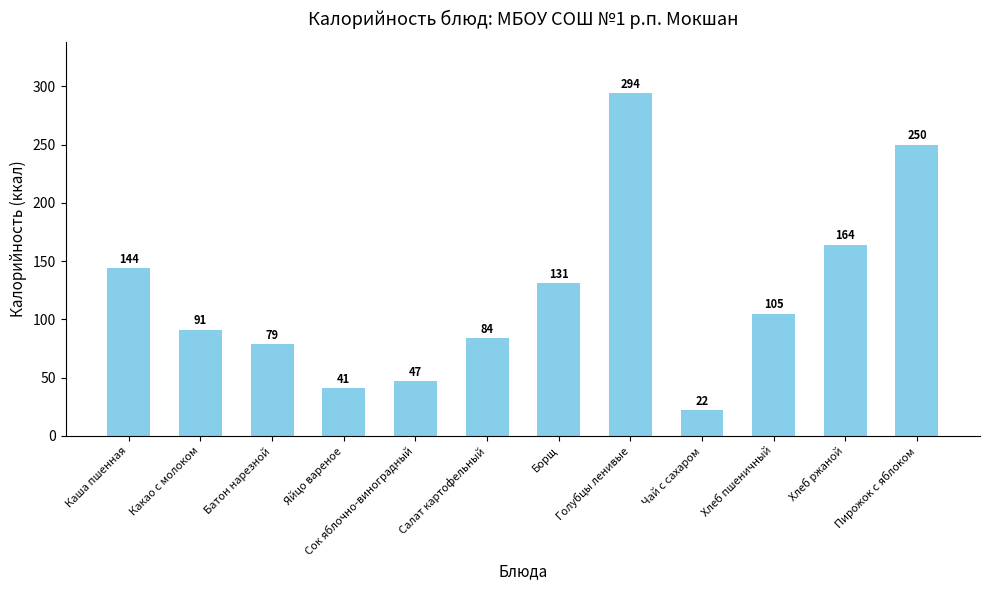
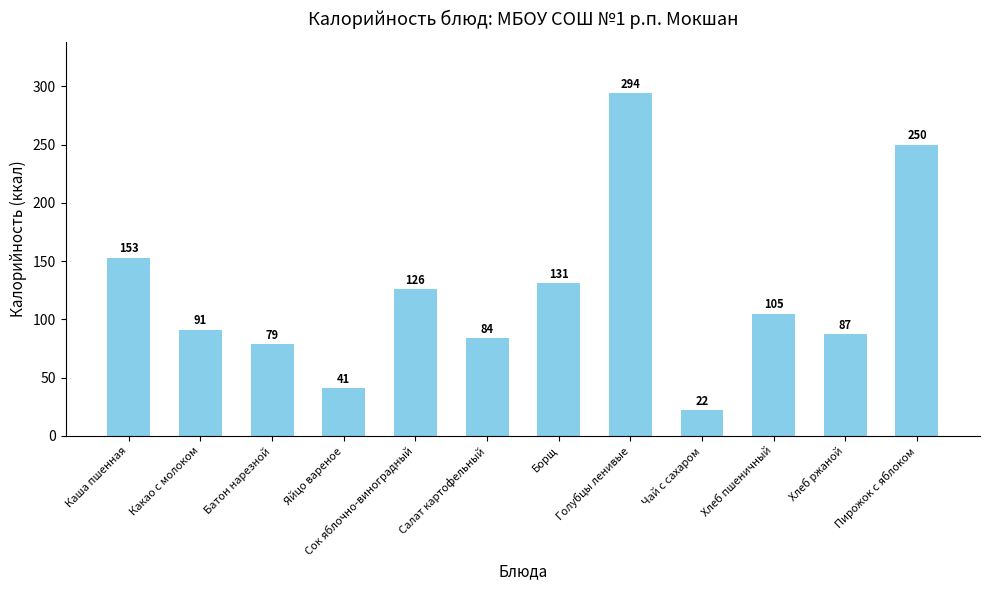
Каша пшенная: 144 -> 153
Сок яблочно-виноградный: 47 -> 126
Хлеб ржаной: 164 -> 87
